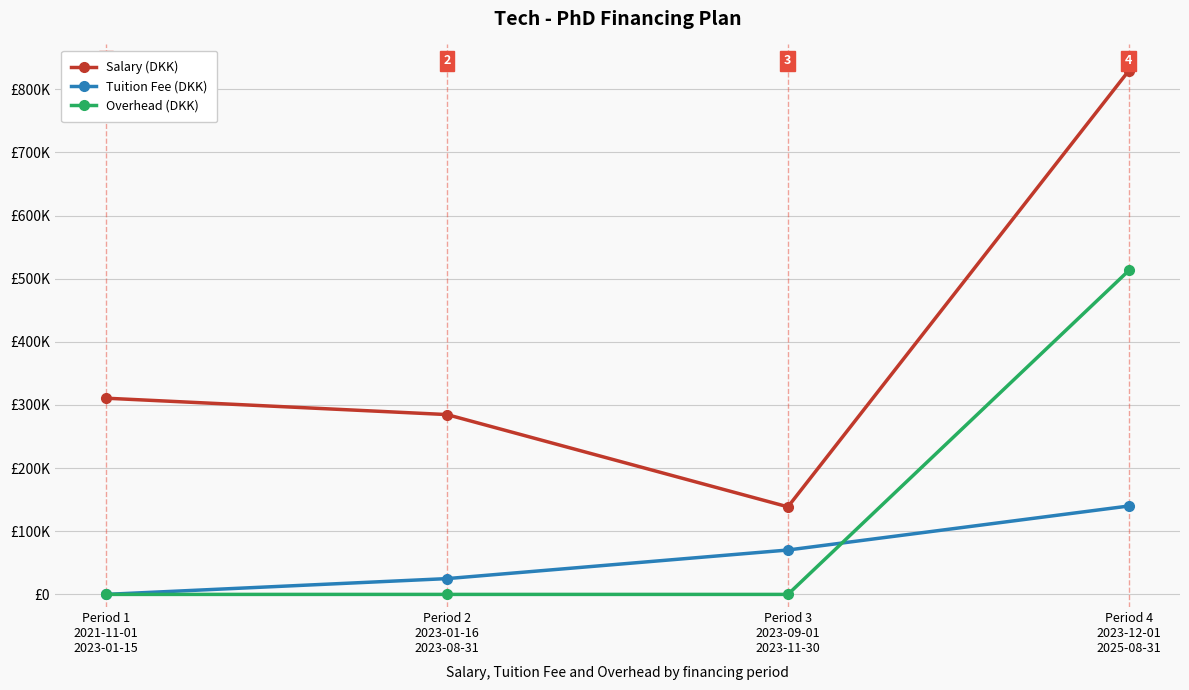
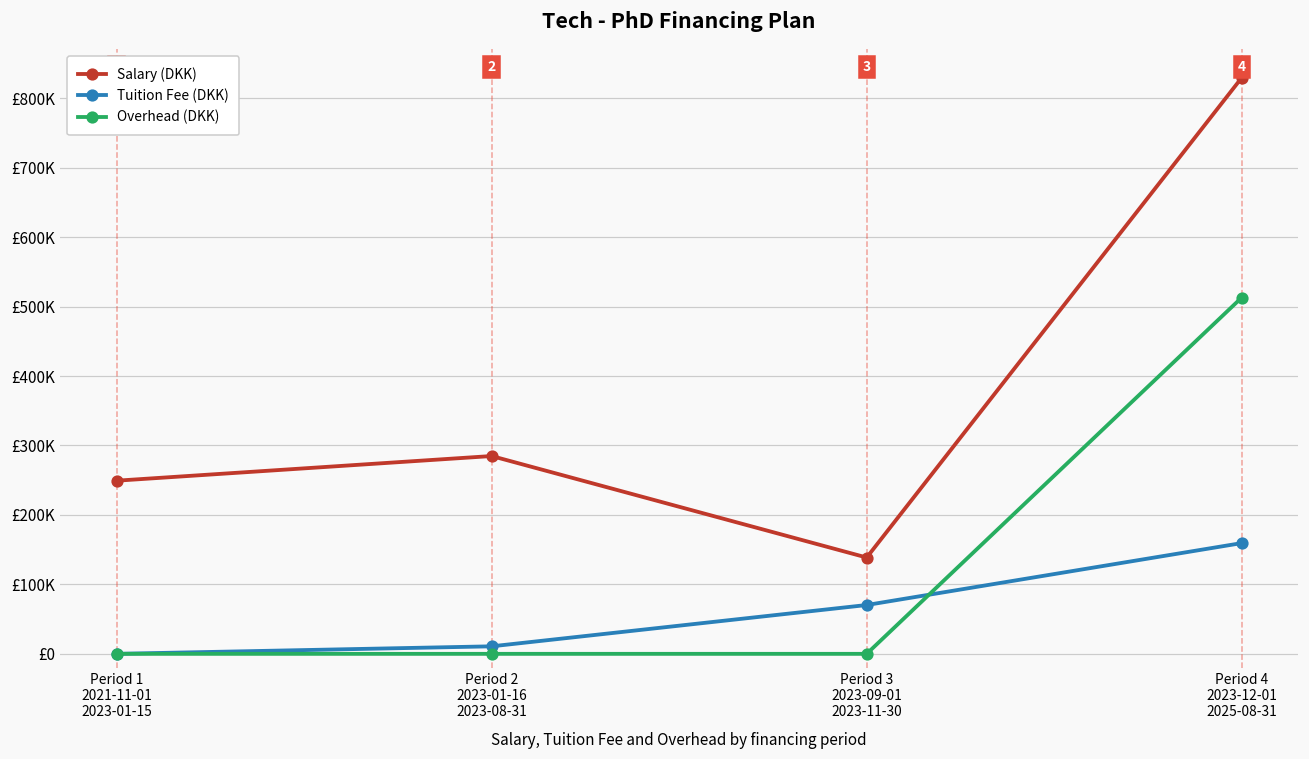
Salary (DKK), Period 1 2021-11-01 2023-01-15: £310000 -> £250000
Tuition Fee (DKK), Period 2 2023-01-16 2023-08-31: £30000 -> £10000
Tuition Fee (DKK), Period 4 2023-12-01 2025-08-31: £140000 -> £160000
